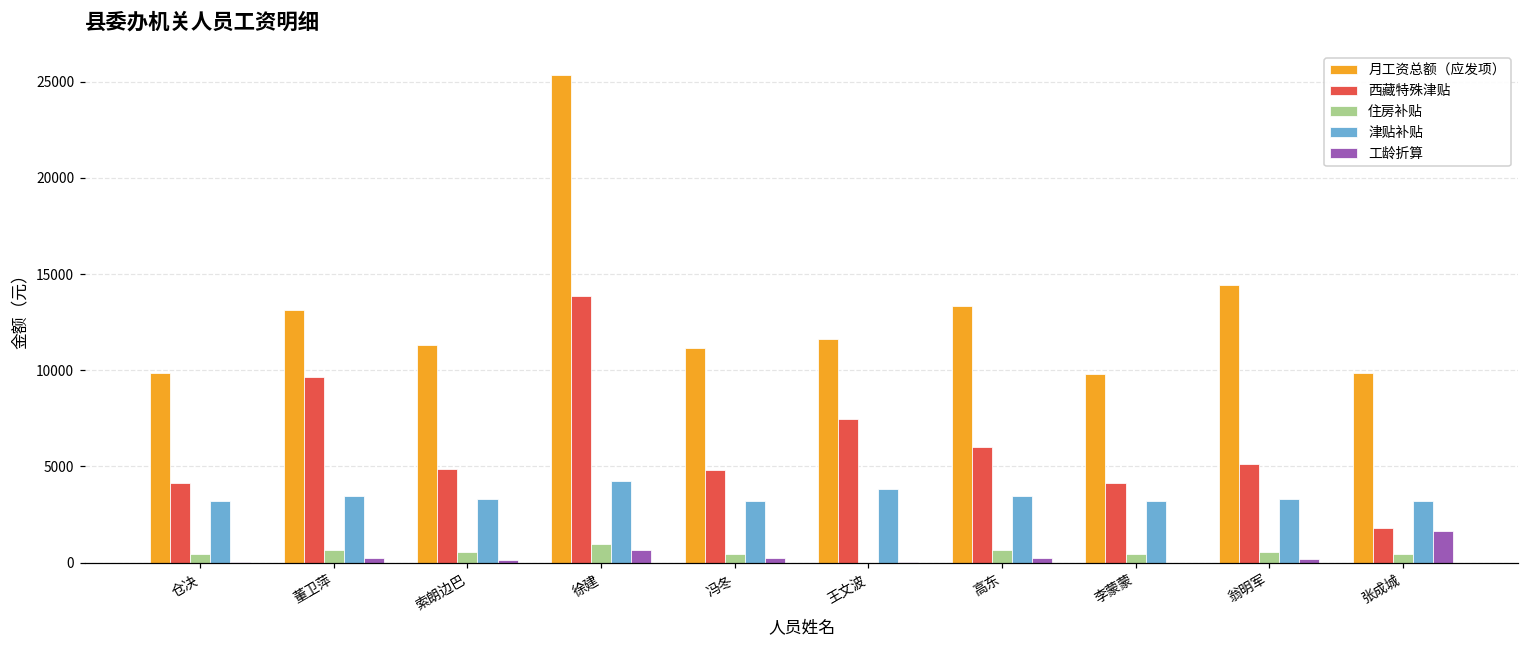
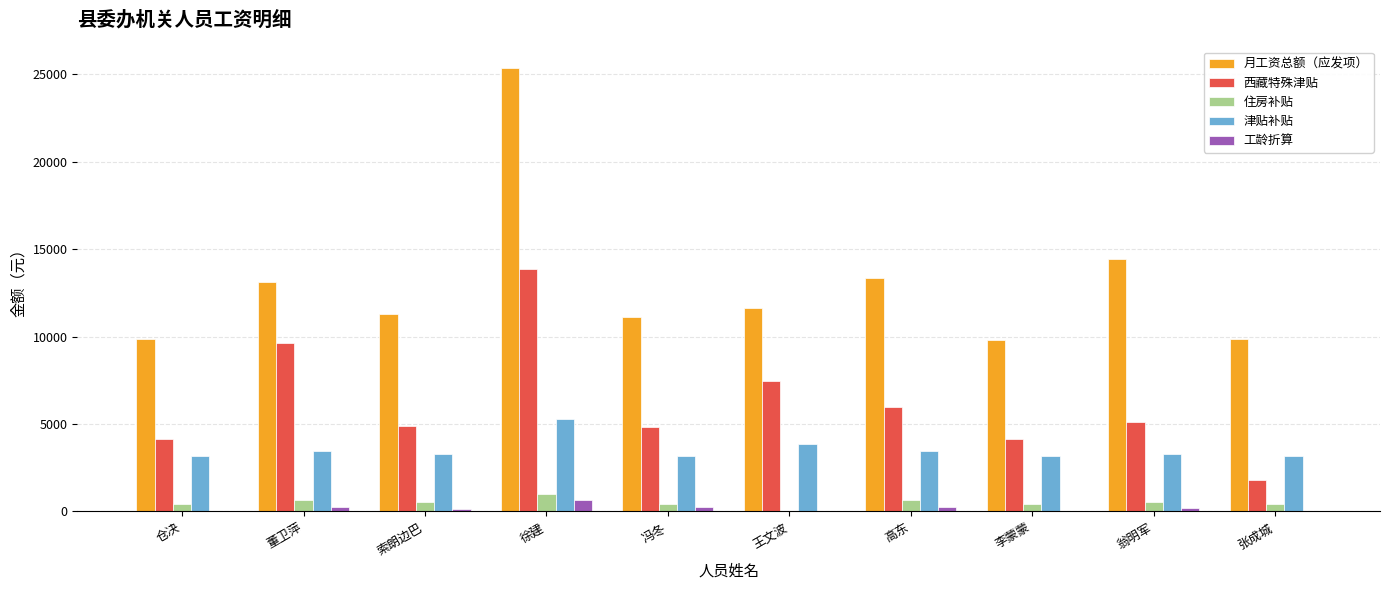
津贴补贴, 徐建: 4200 -> 5300
工龄折算, 张成城: 1700 -> 0
